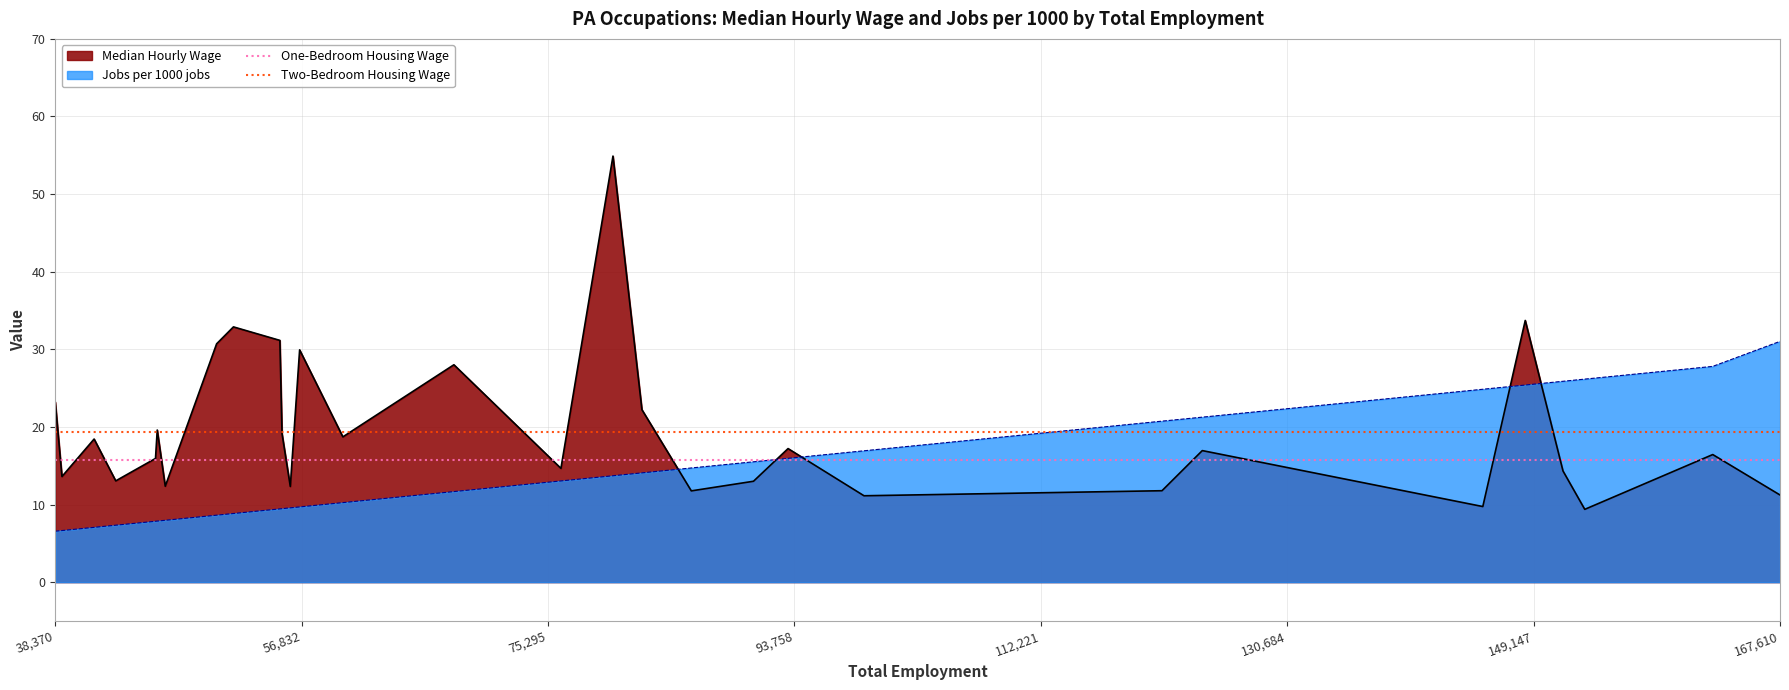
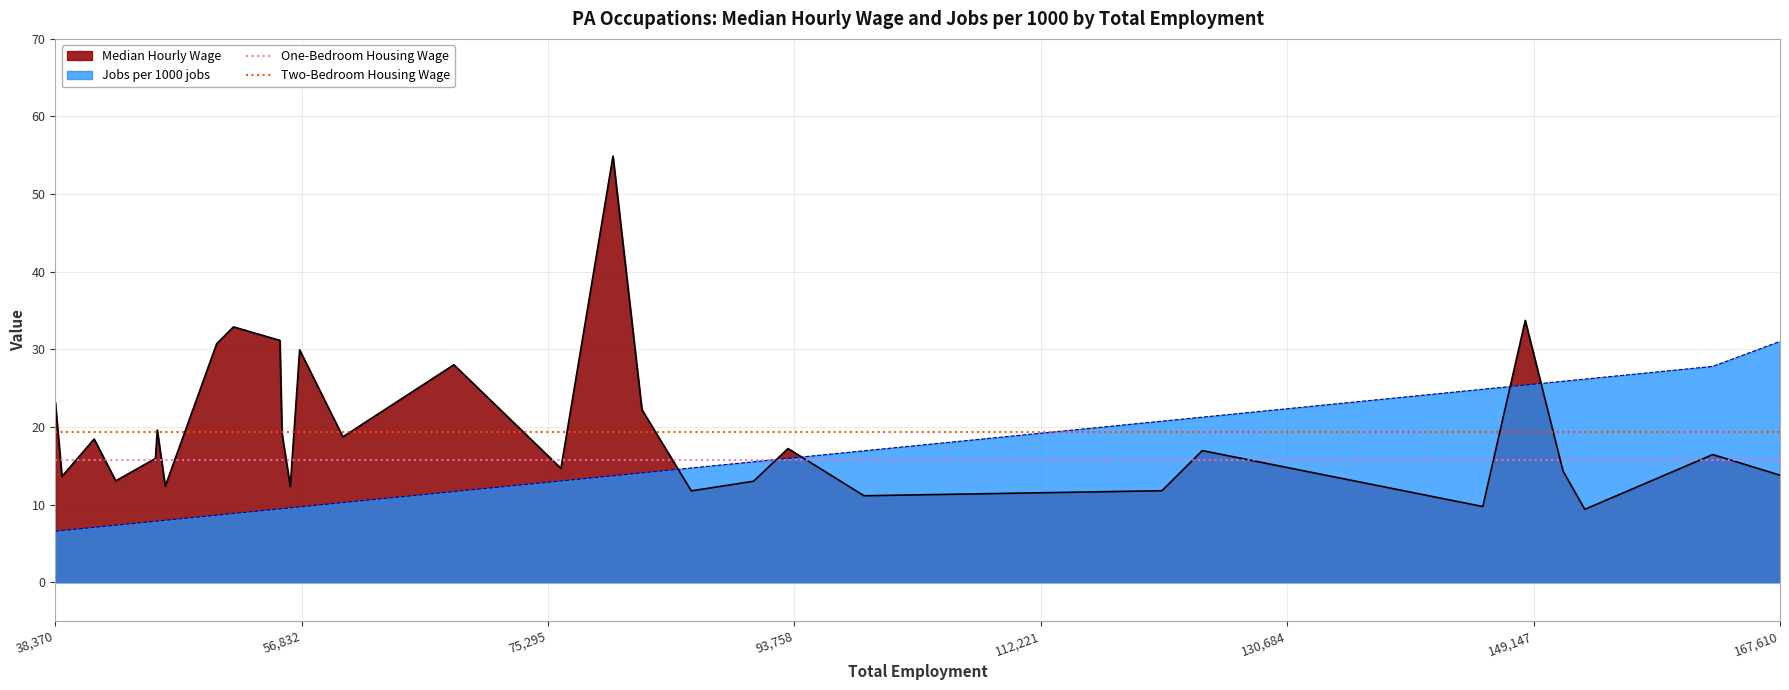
Median Hourly Wage, 167,610: 11 -> 14
